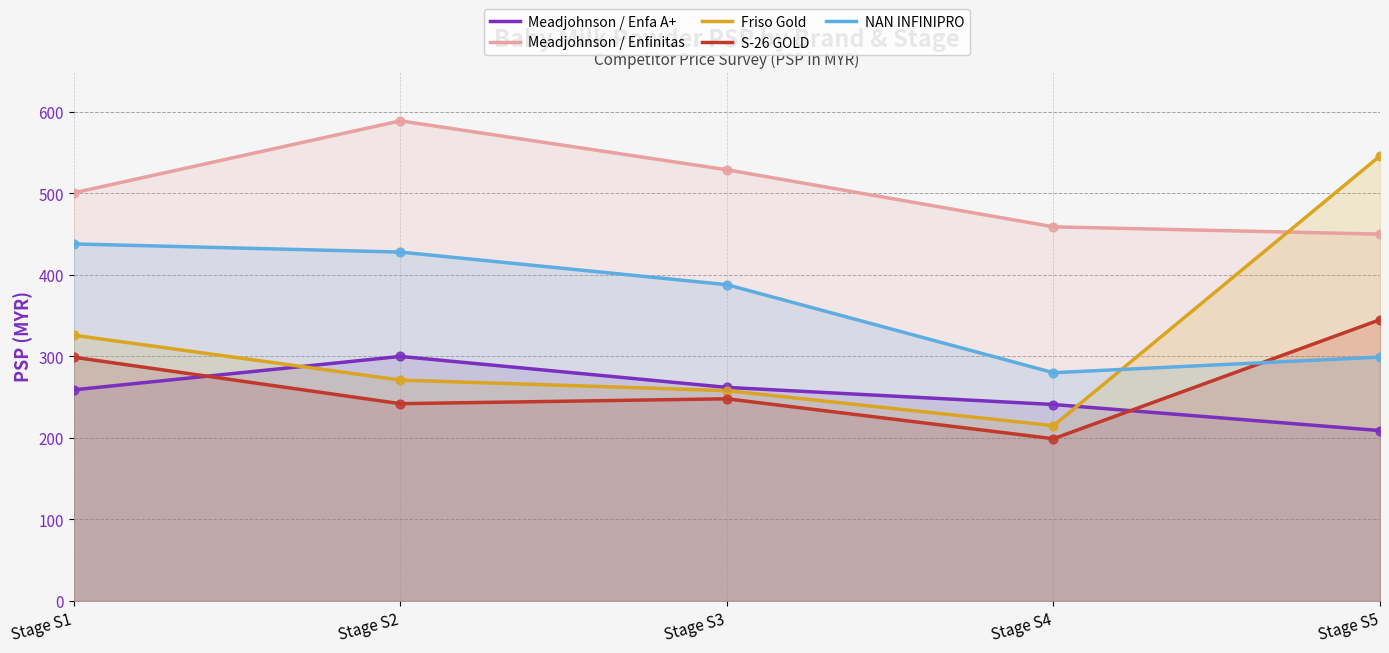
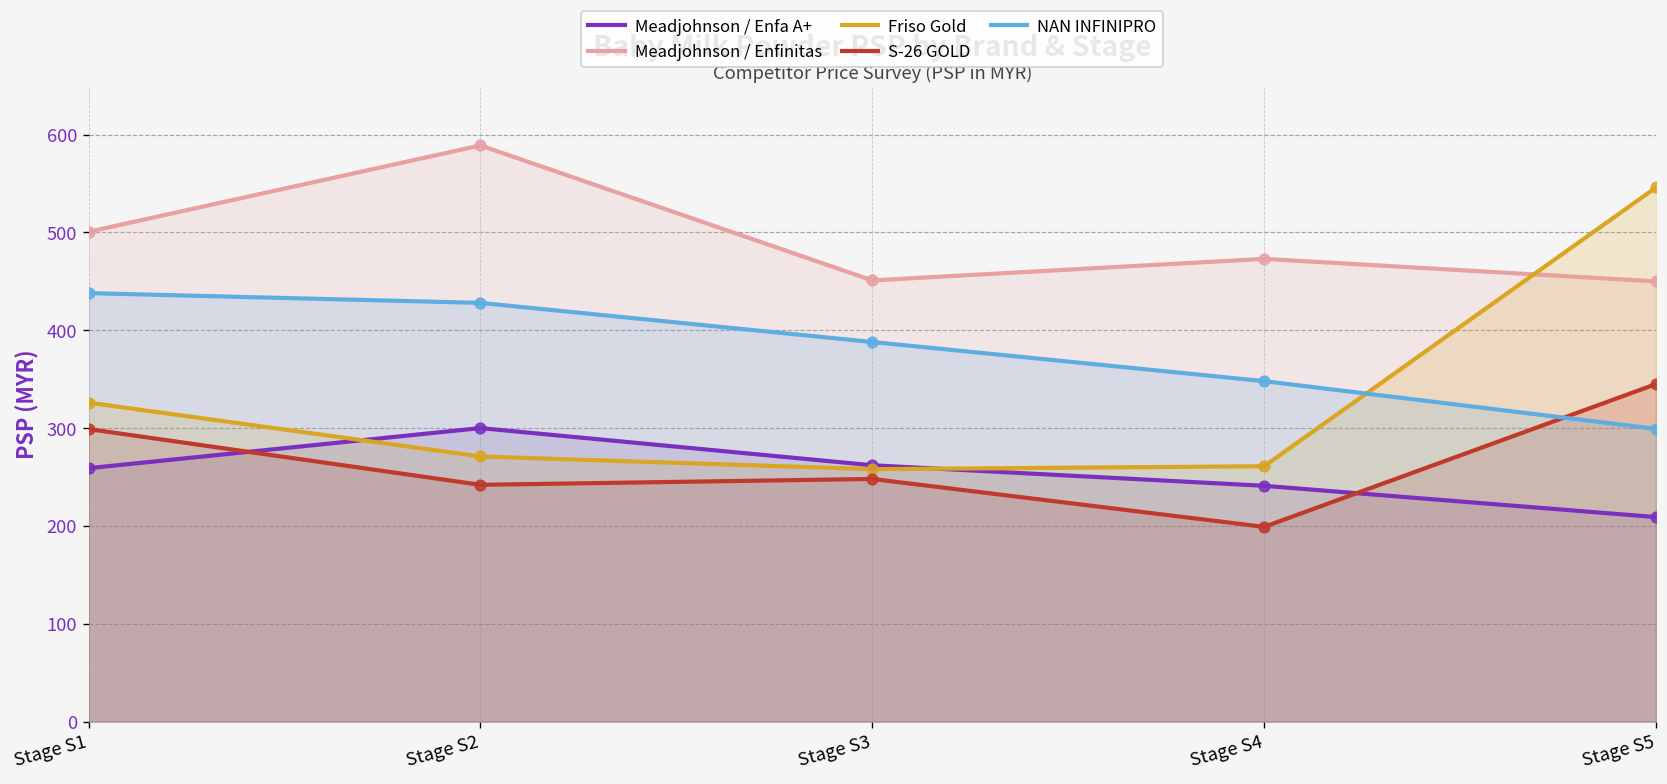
Meadjohnson / Enfinitas, Stage S3: 530 -> 450
Meadjohnson / Enfinitas, Stage S4: 460 -> 470
Friso Gold, Stage S4: 220 -> 260
NAN INFINIPRO, Stage S4: 280 -> 350
